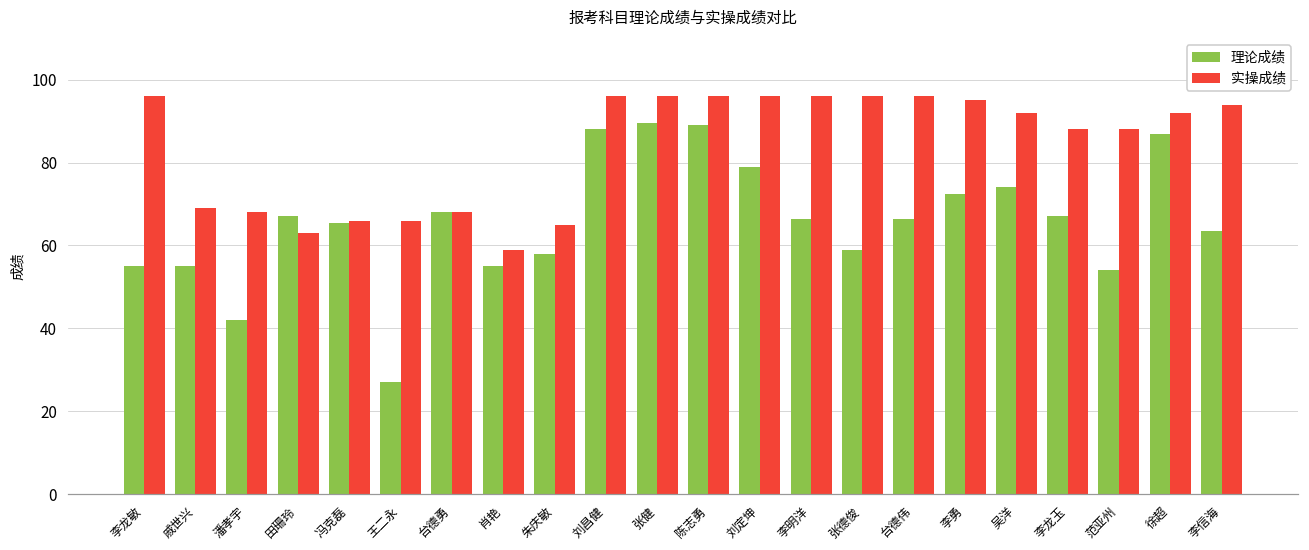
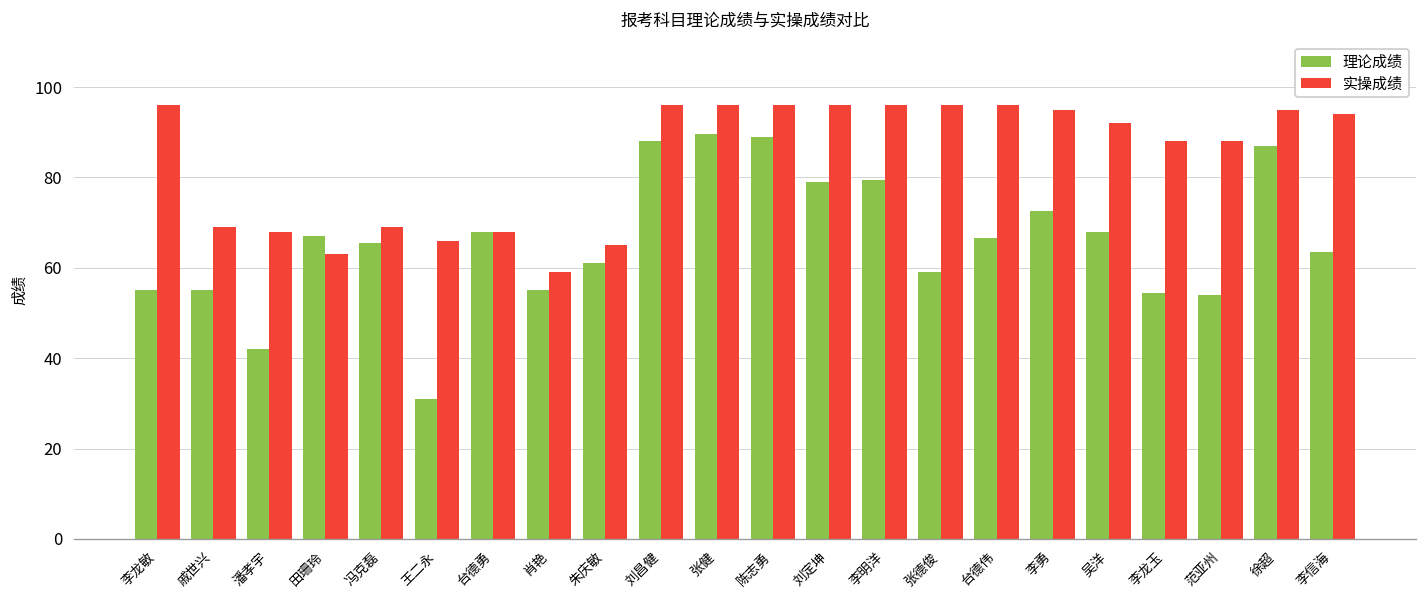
实操成绩, 冯克磊: 66 -> 69
理论成绩, 王二永: 27 -> 31
理论成绩, 朱庆敏: 58 -> 61
理论成绩, 李明洋: 67 -> 80
理论成绩, 吴洋: 74 -> 68
理论成绩, 李龙玉: 67 -> 55
实操成绩, 徐超: 92 -> 95
